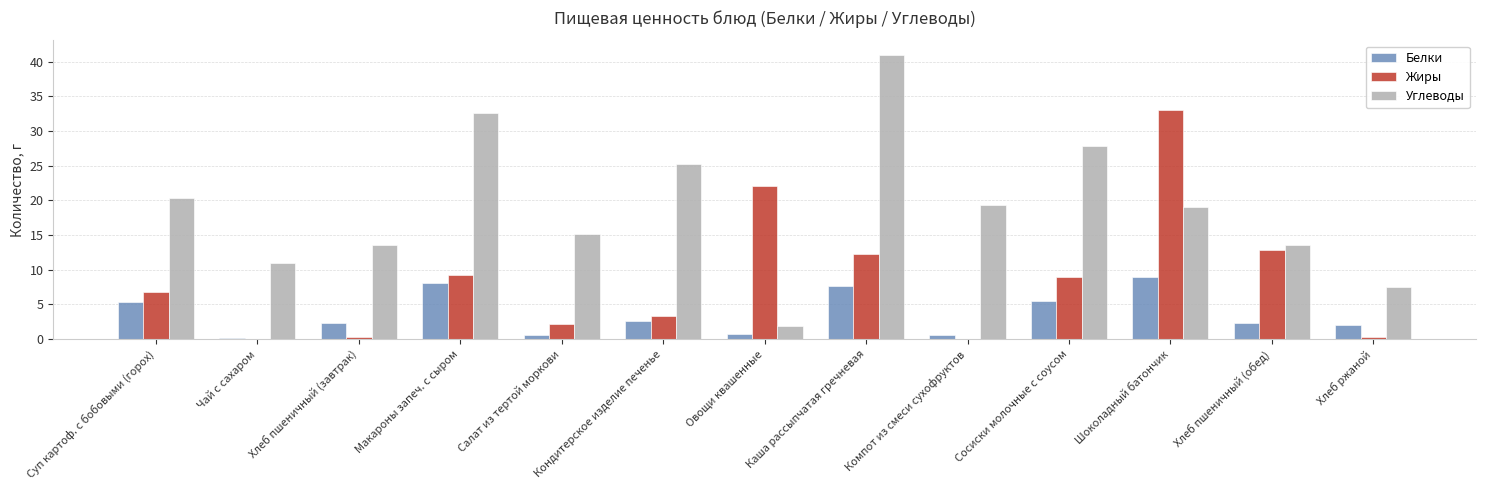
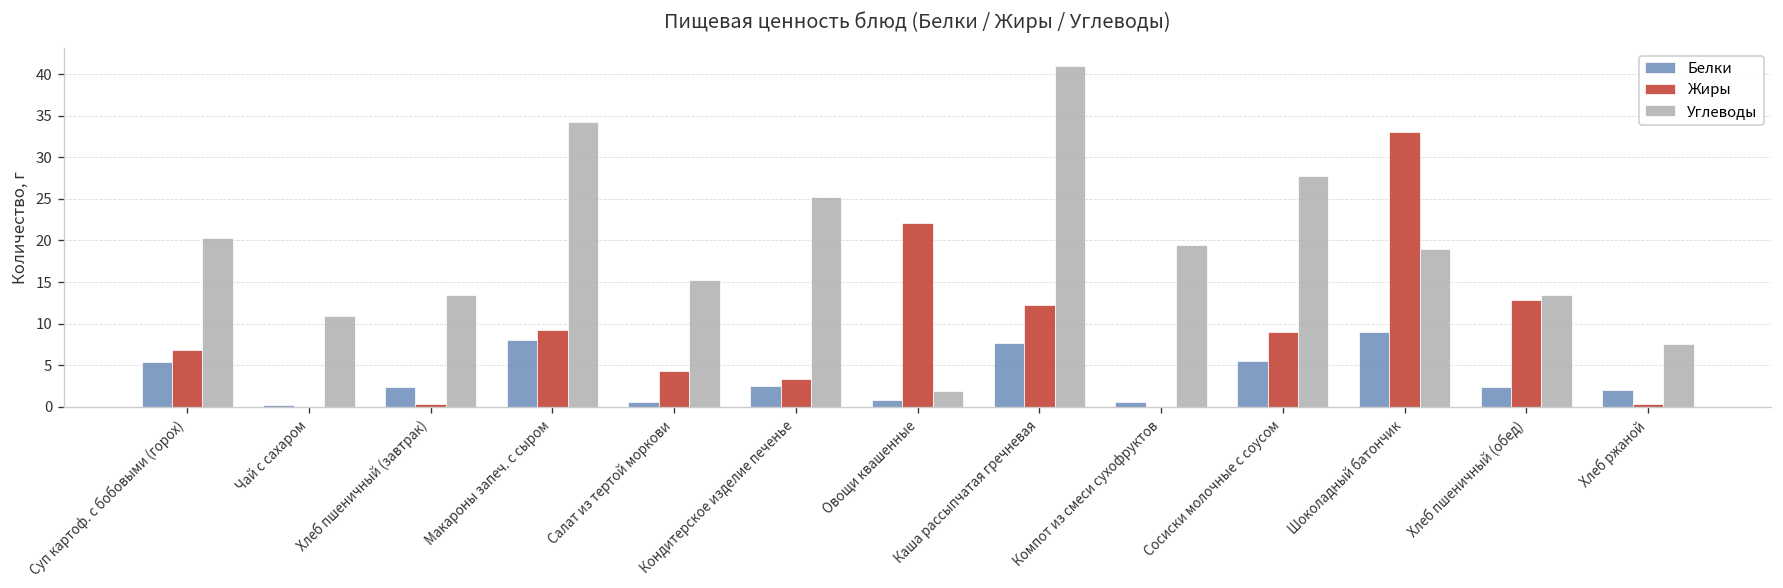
Углеводы, Макароны запеч. с сыром: 33 -> 34
Жиры, Салат из тертой моркови: 2 -> 4
